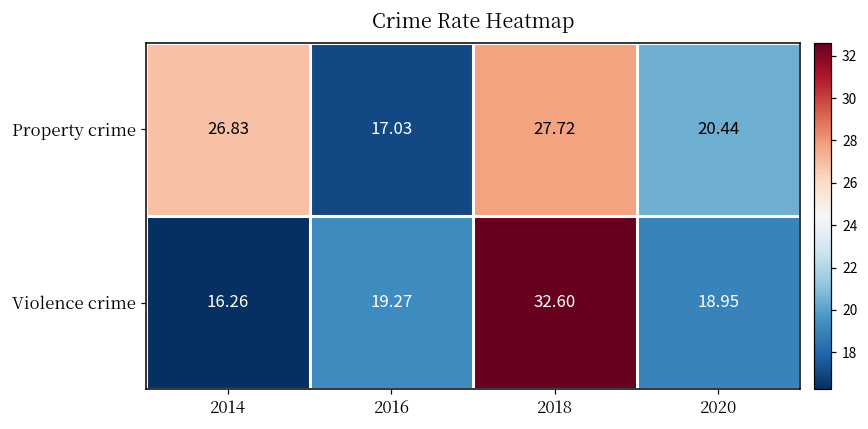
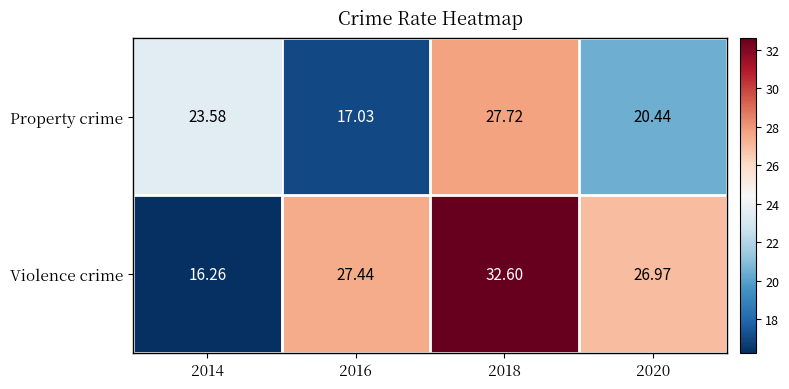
Property crime, 2014: 26.83 -> 23.58
Violence crime, 2016: 19.27 -> 27.44
Violence crime, 2020: 18.95 -> 26.97
